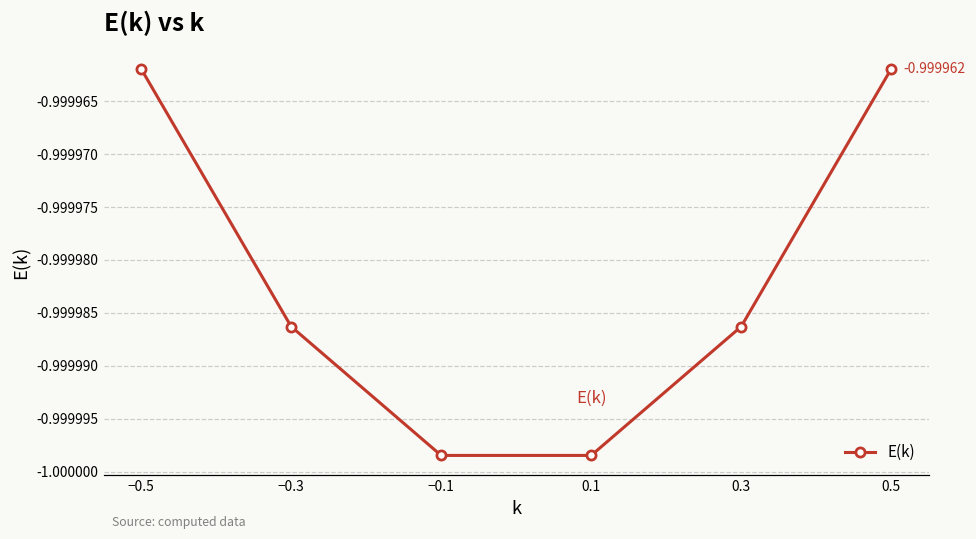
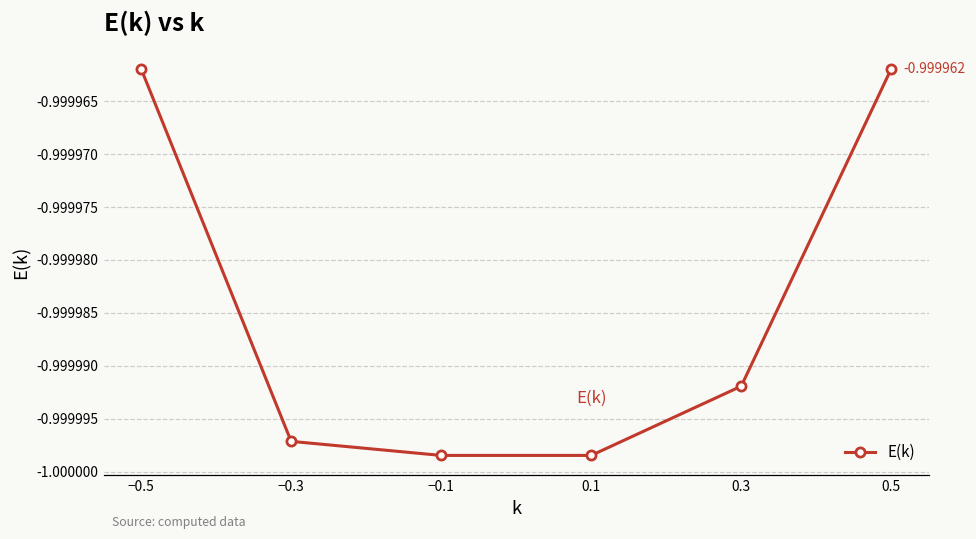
−0.3: -0.999986 -> -0.999997
0.3: -0.999986 -> -0.999992
